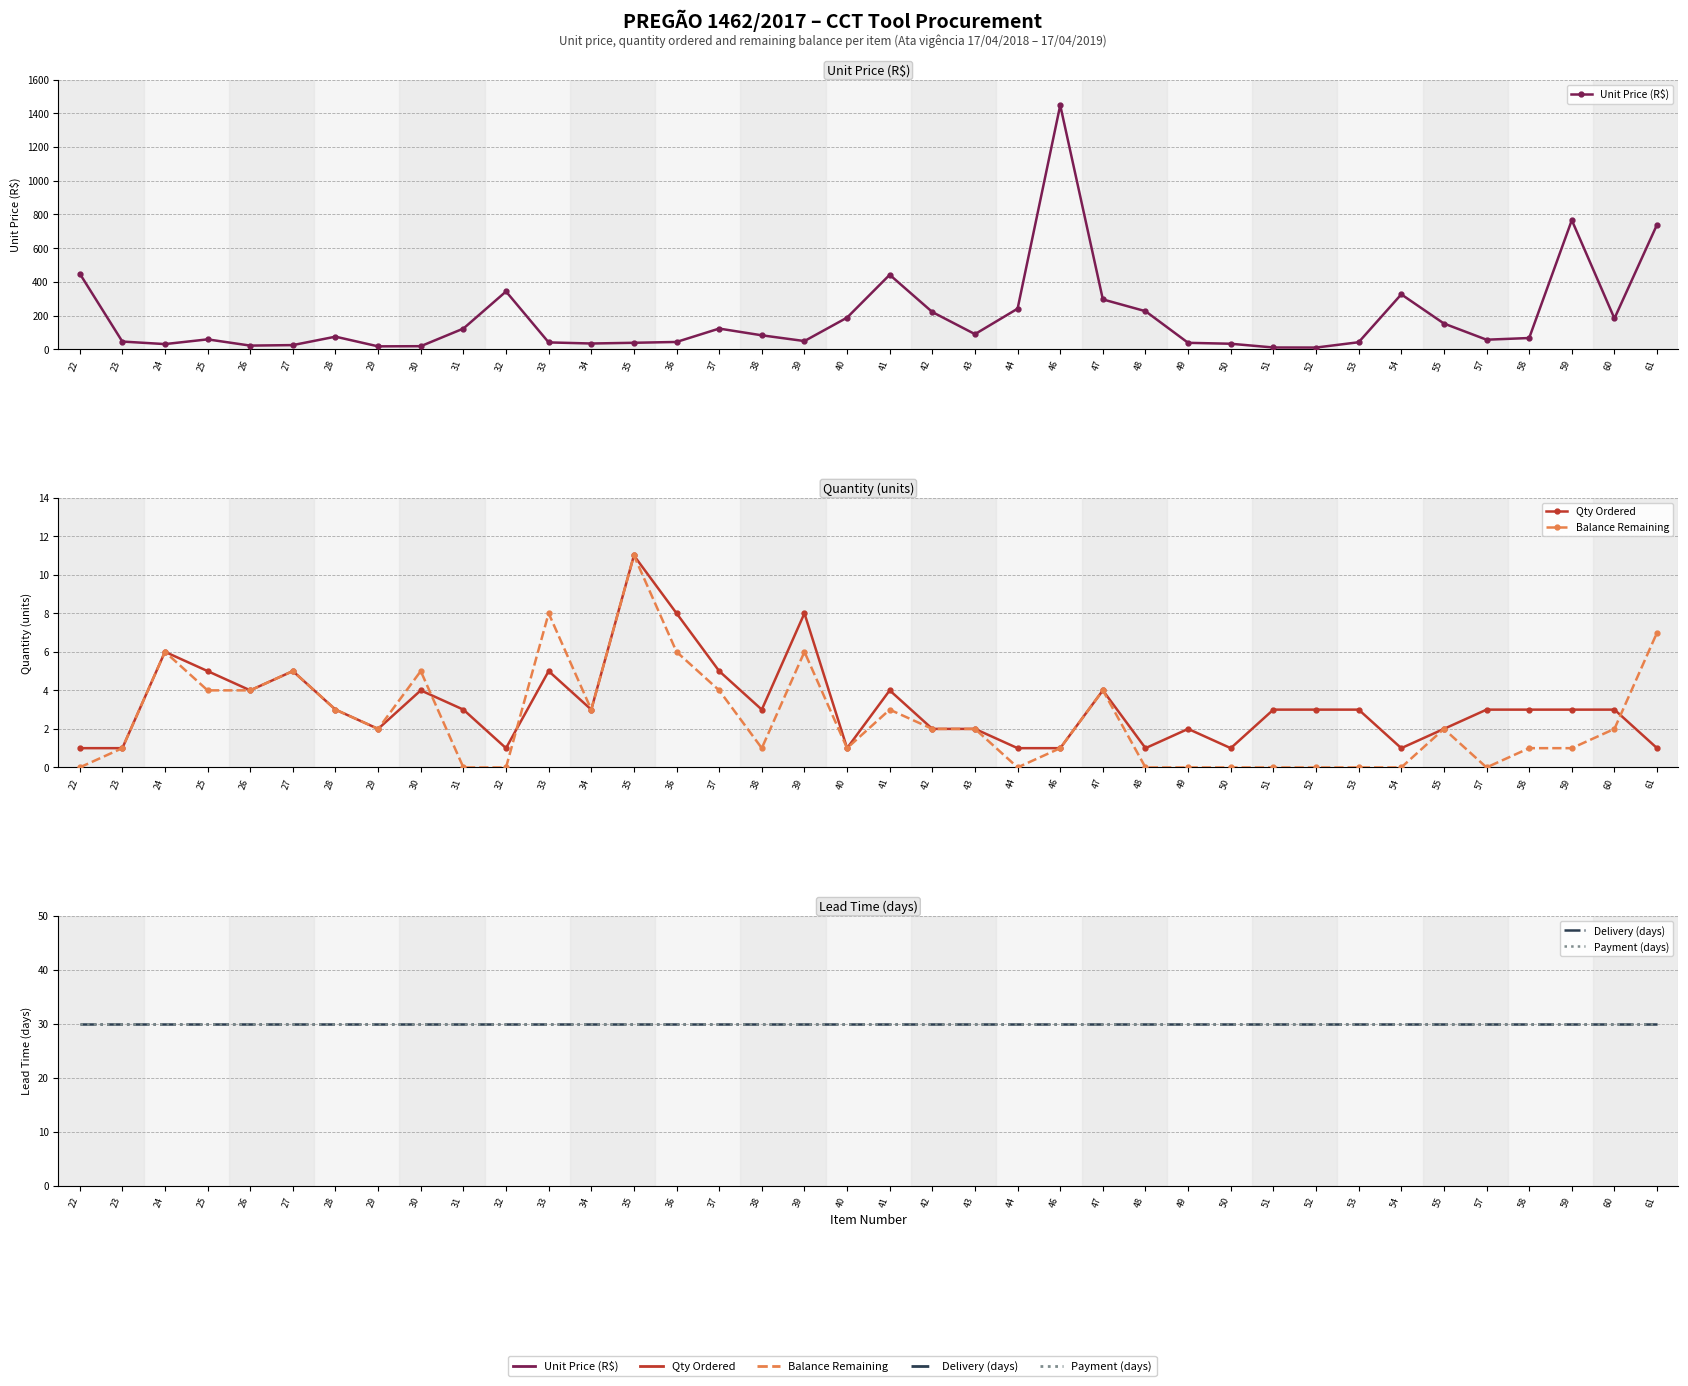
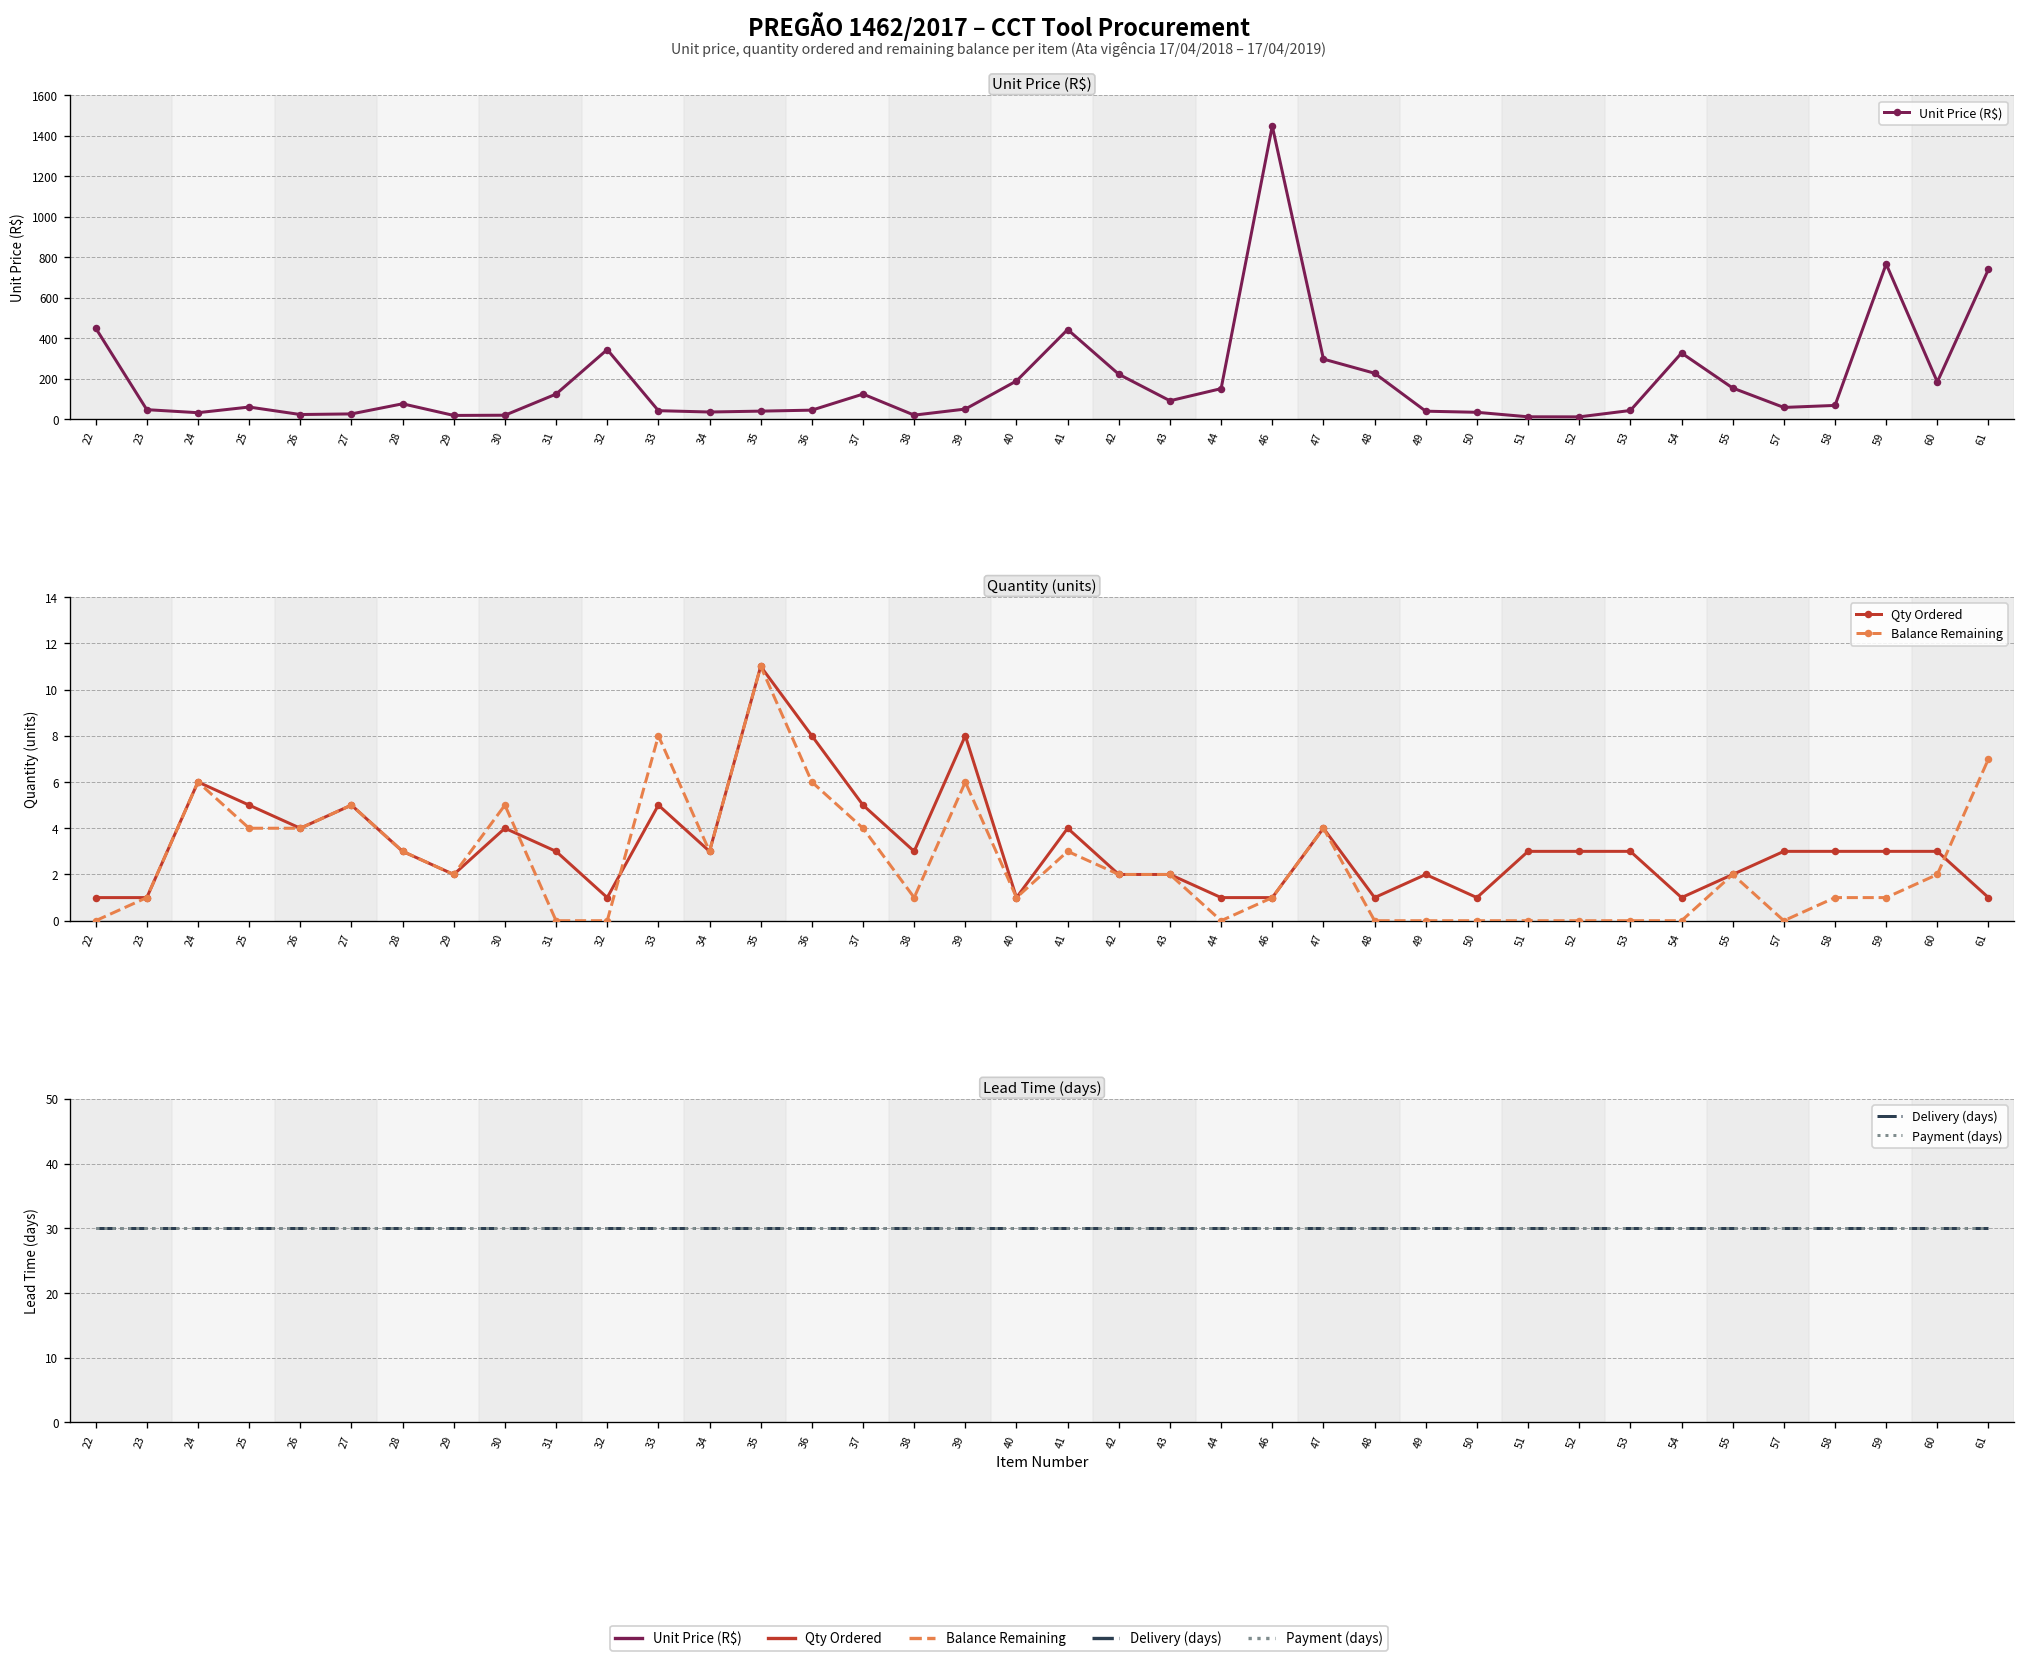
Unit Price (R$), 38: 80 -> 20
Unit Price (R$), 44: 240 -> 150
